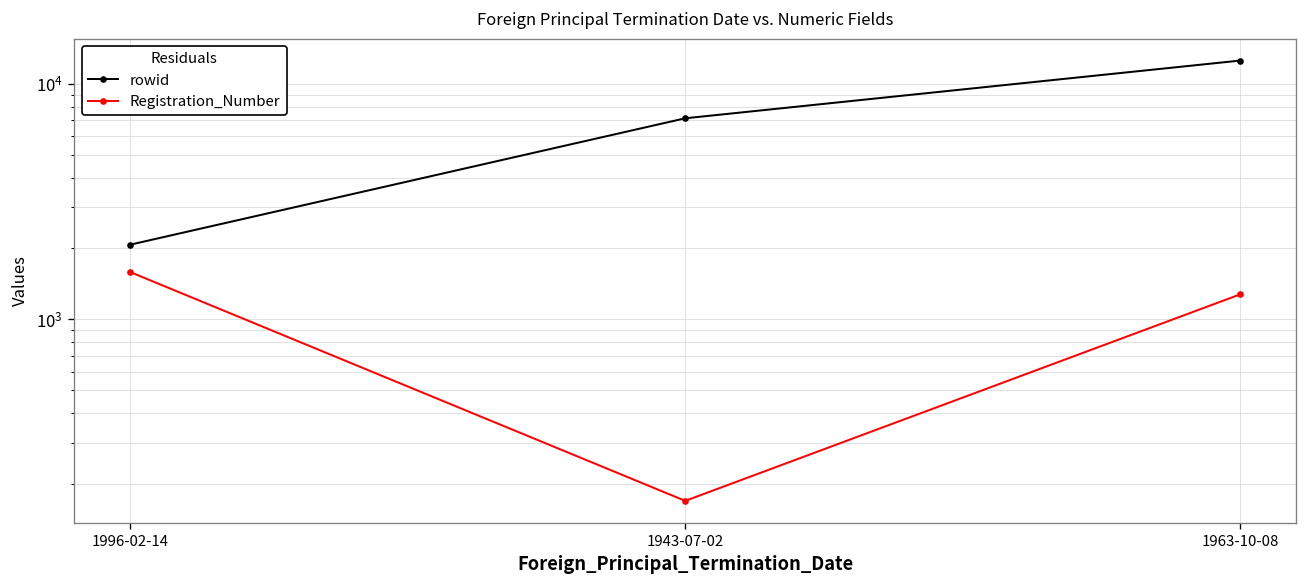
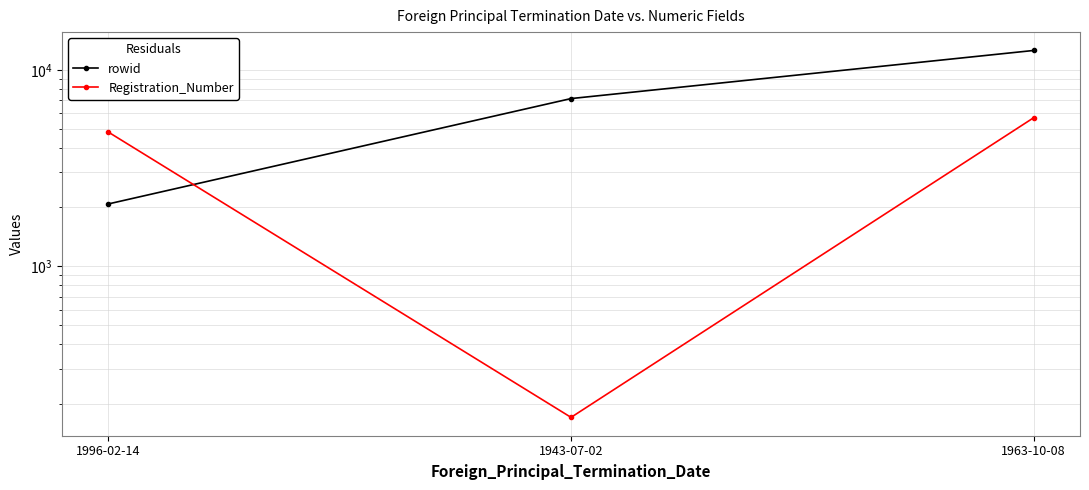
Registration_Number, 1996-02-14: 1600 -> 4800
Registration_Number, 1963-10-08: 1300 -> 5700
